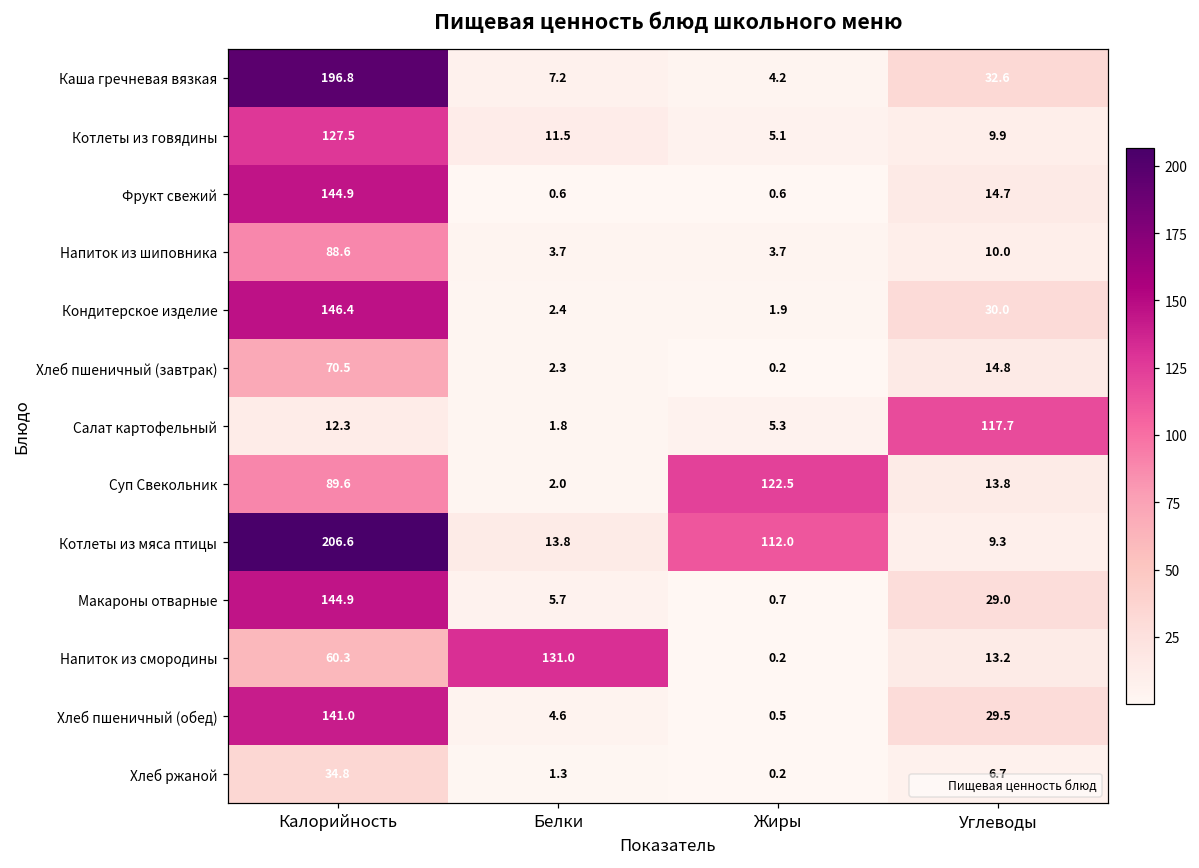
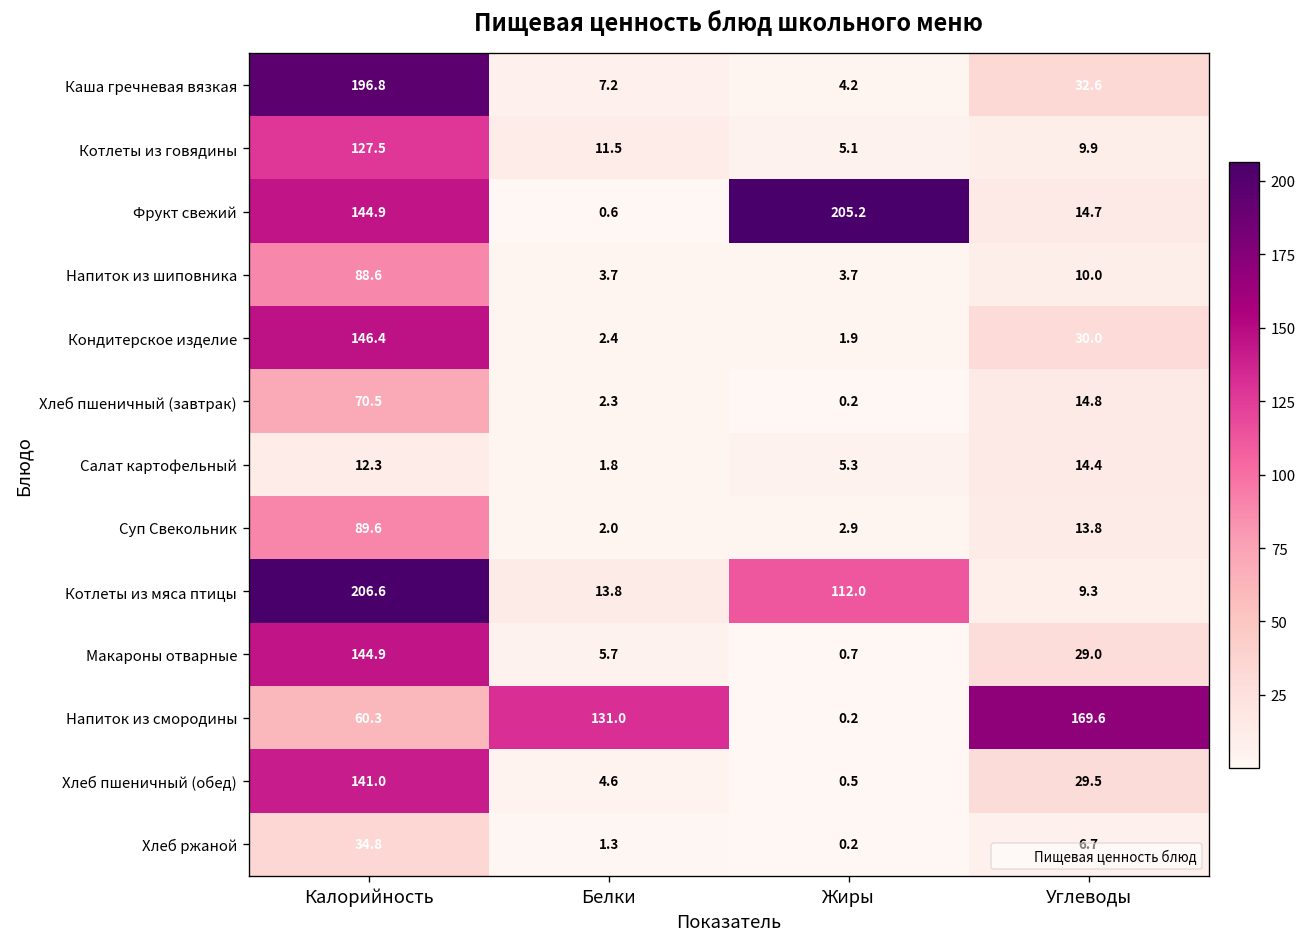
Фрукт свежий, Жиры: 0.6 -> 205.2
Салат картофельный, Углеводы: 117.7 -> 14.4
Суп Свекольник, Жиры: 122.5 -> 2.9
Напиток из смородины, Углеводы: 13.2 -> 169.6
